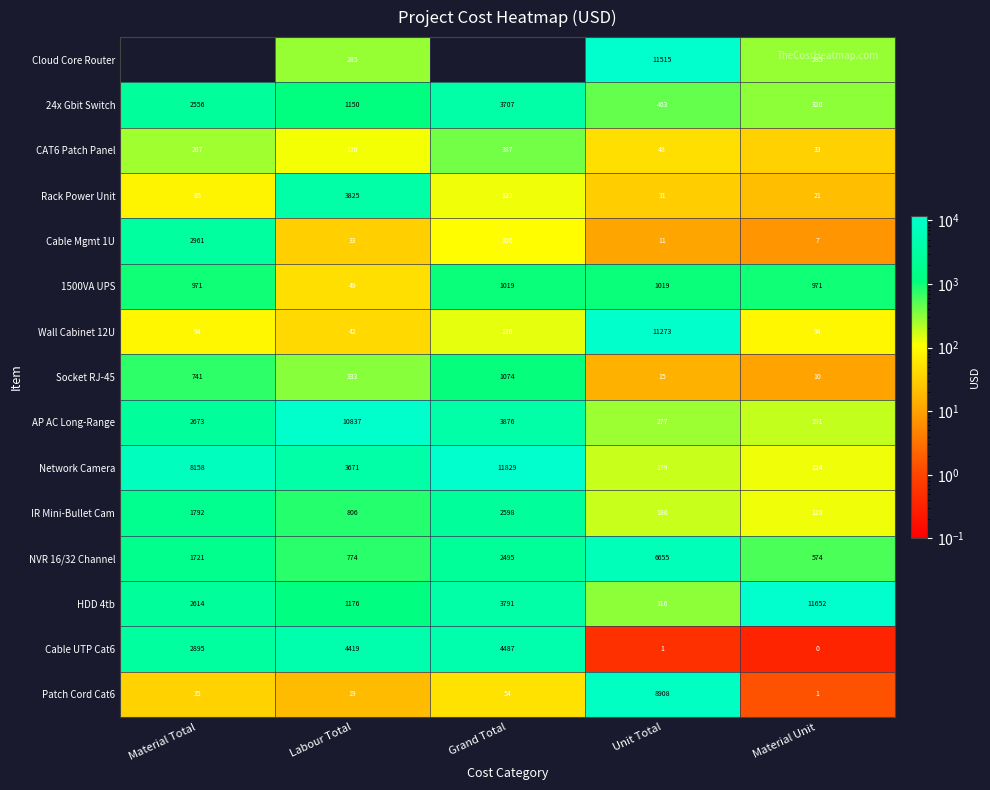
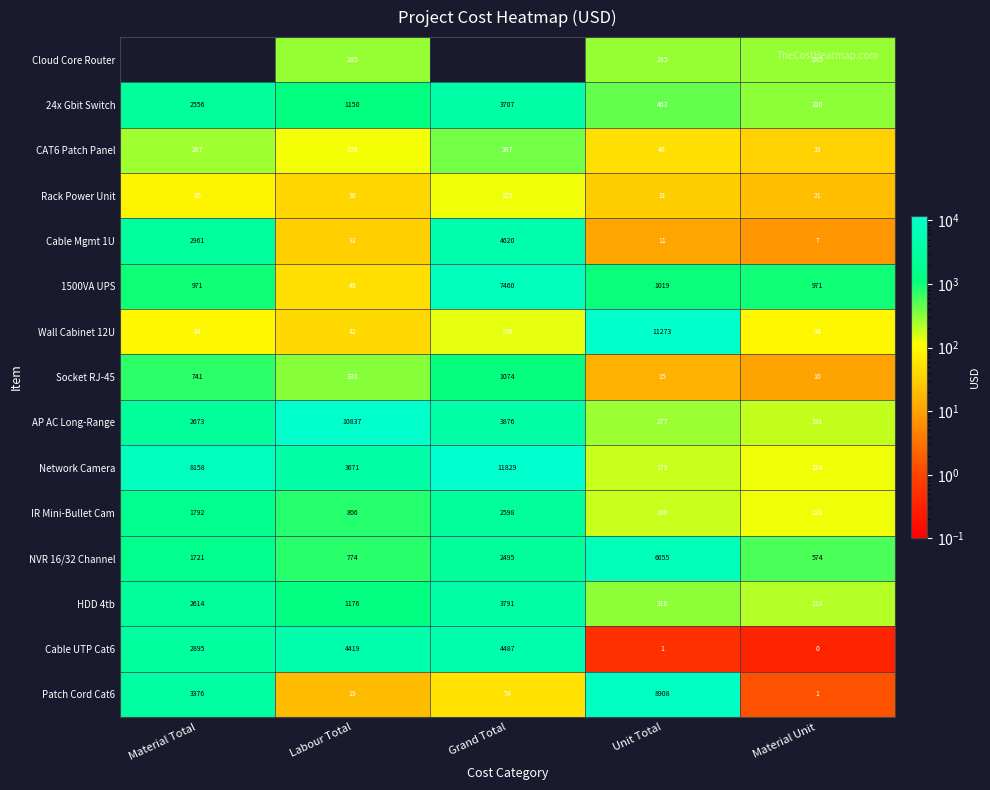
Cloud Core Router, Unit Total: 11515 -> 285
Rack Power Unit, Labour Total: 3825 -> 38
Cable Mgmt 1U, Grand Total: 106 -> 4620
1500VA UPS, Grand Total: 1019 -> 7460
HDD 4tb, Material Unit: 11652 -> 218
Patch Cord Cat6, Material Total: 35 -> 3376
